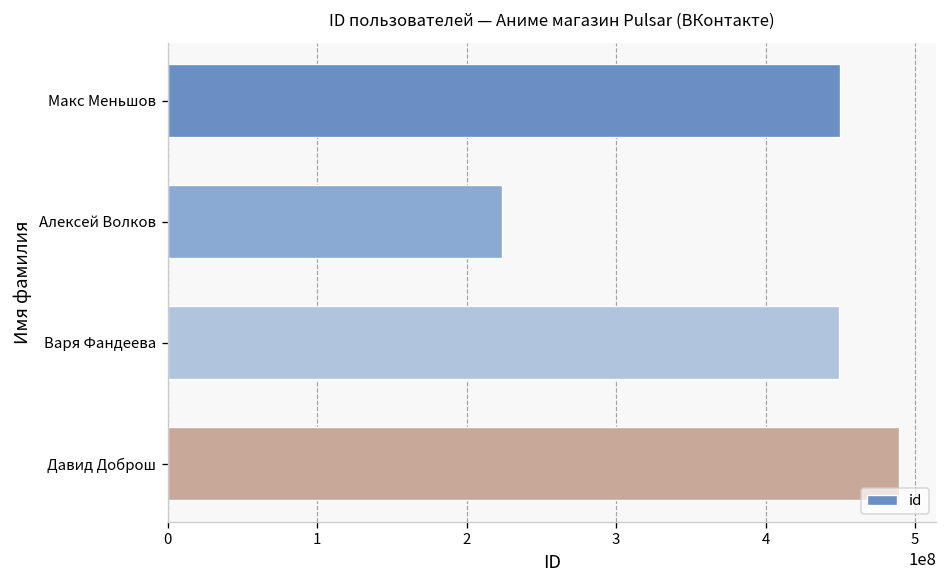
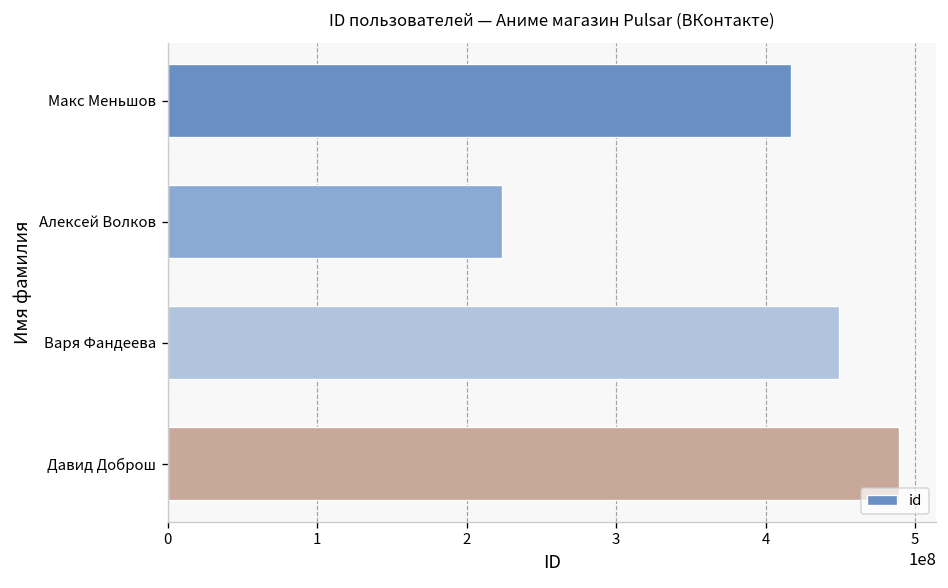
Макс Меньшов: 450000000 -> 417000000
